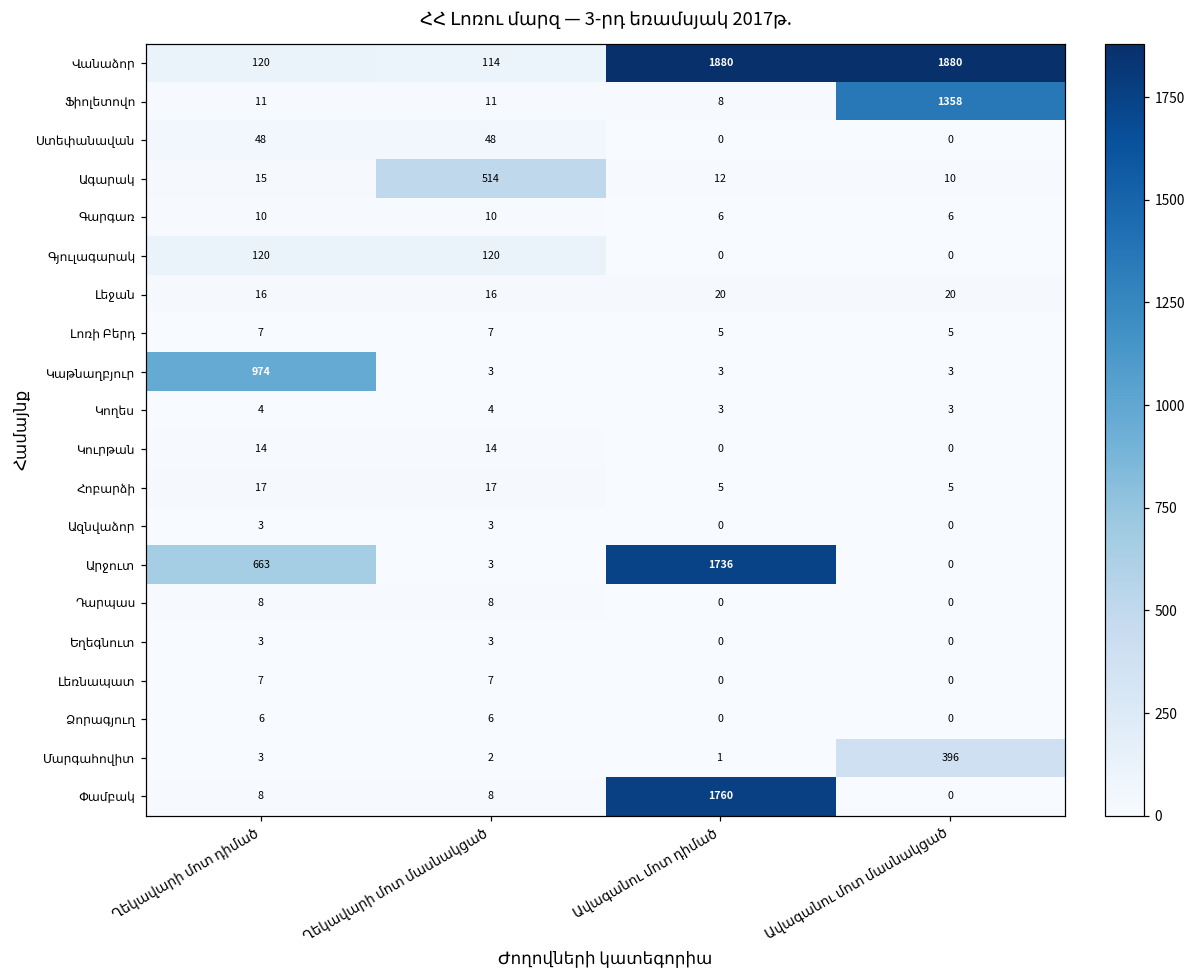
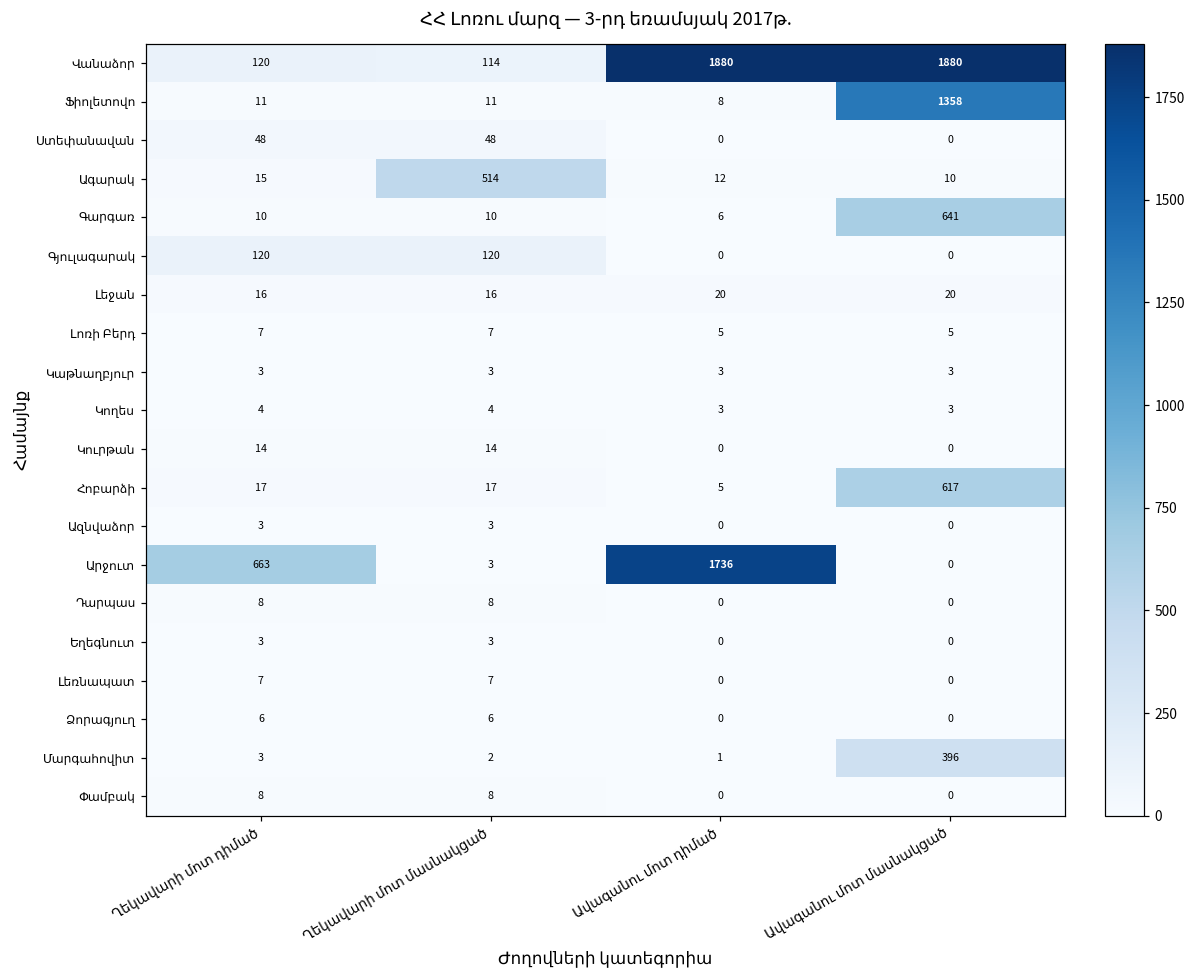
Գարգառ, Ավագանու մոտ մասնակցած: 6 -> 641
Կաթնաղբյուր, Ղեկավարի մոտ դիմած: 974 -> 3
Հոբարձի, Ավագանու մոտ մասնակցած: 5 -> 617
Փամբակ, Ավագանու մոտ դիմած: 1760 -> 0
